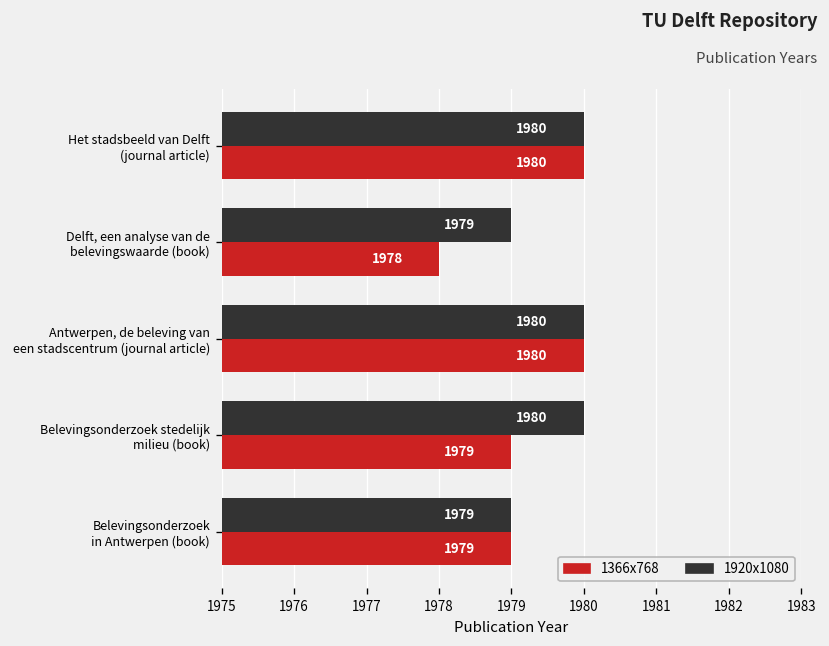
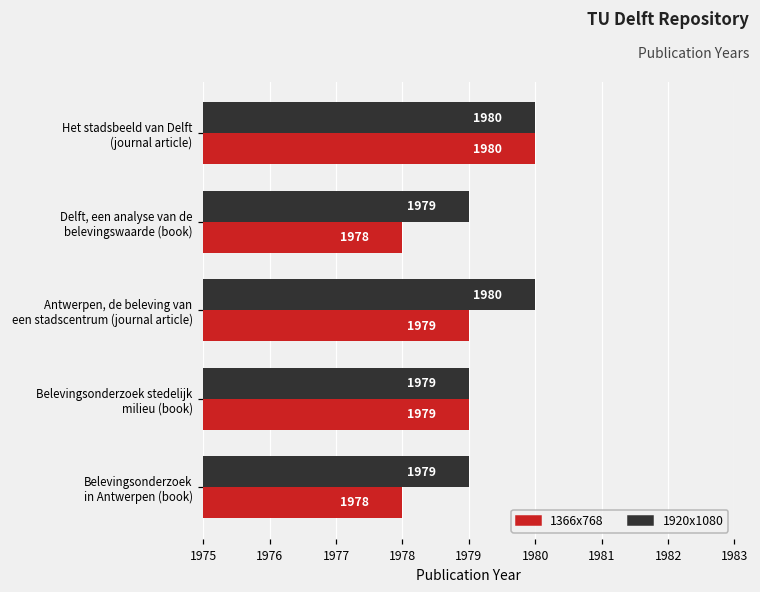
1366x768, Antwerpen, de beleving van een stadscentrum (journal article): 1980 -> 1979
1920x1080, Belevingsonderzoek stedelijk milieu (book): 1980 -> 1979
1366x768, Belevingsonderzoek in Antwerpen (book): 1979 -> 1978
